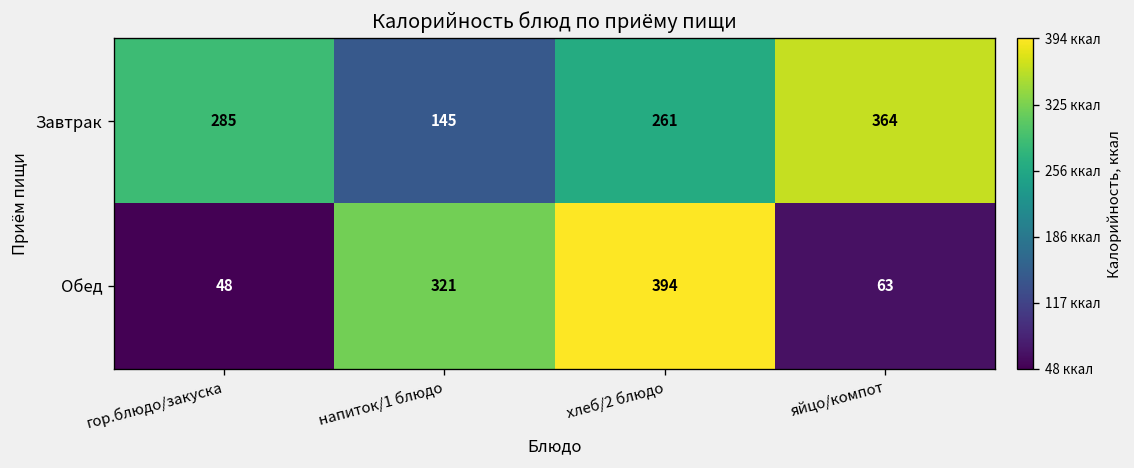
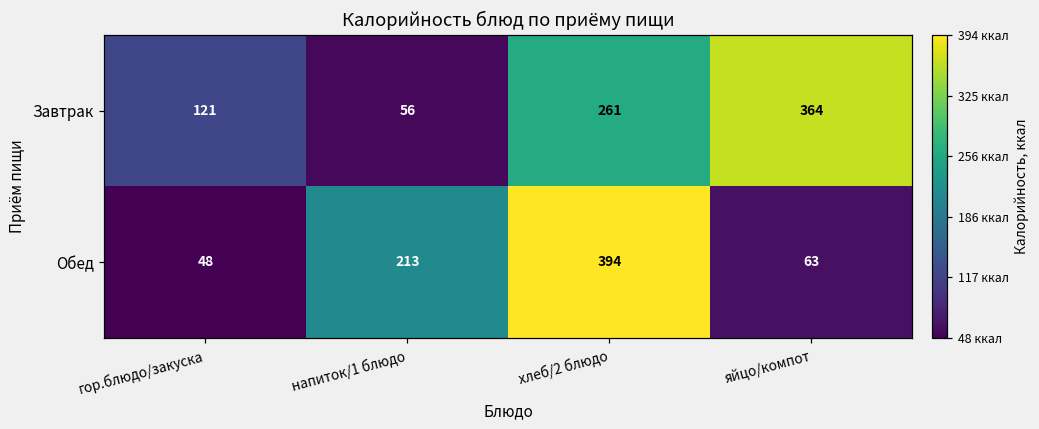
Завтрак, гор.блюдо/закуска: 285 -> 121
Завтрак, напиток/1 блюдо: 145 -> 56
Обед, напиток/1 блюдо: 321 -> 213
